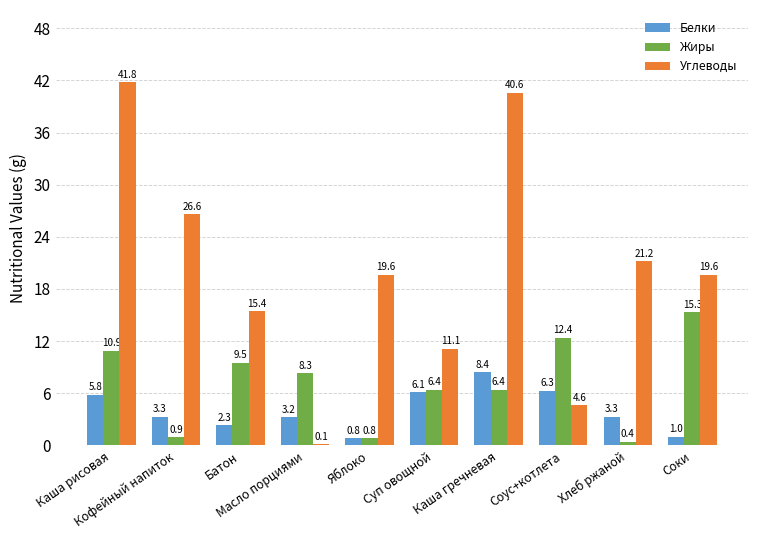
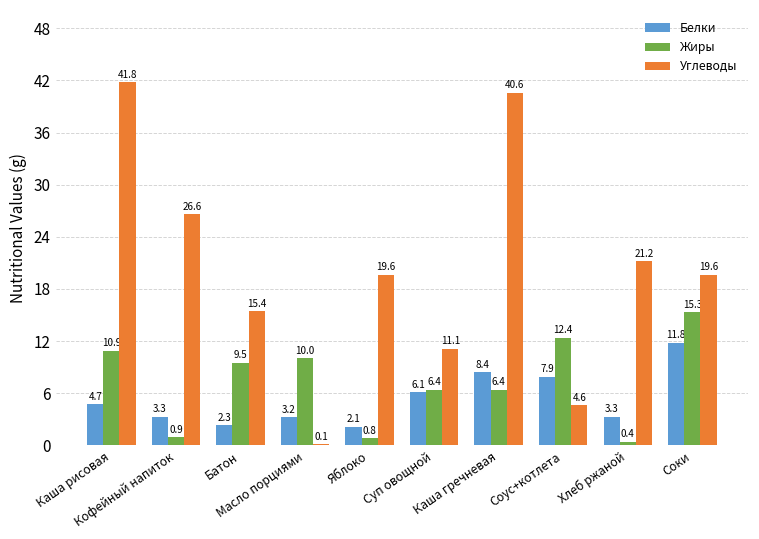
Белки, Каша рисовая: 5.8 -> 4.7
Жиры, Масло порциями: 8.3 -> 10.0
Белки, Яблоко: 0.8 -> 2.1
Белки, Соус+котлета: 6.3 -> 7.9
Белки, Соки: 1.0 -> 11.8
